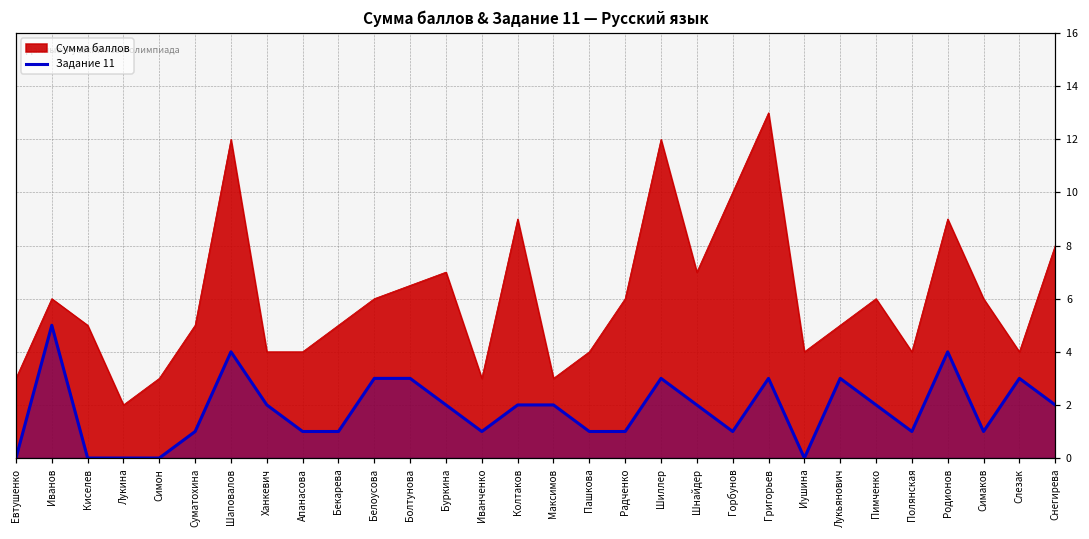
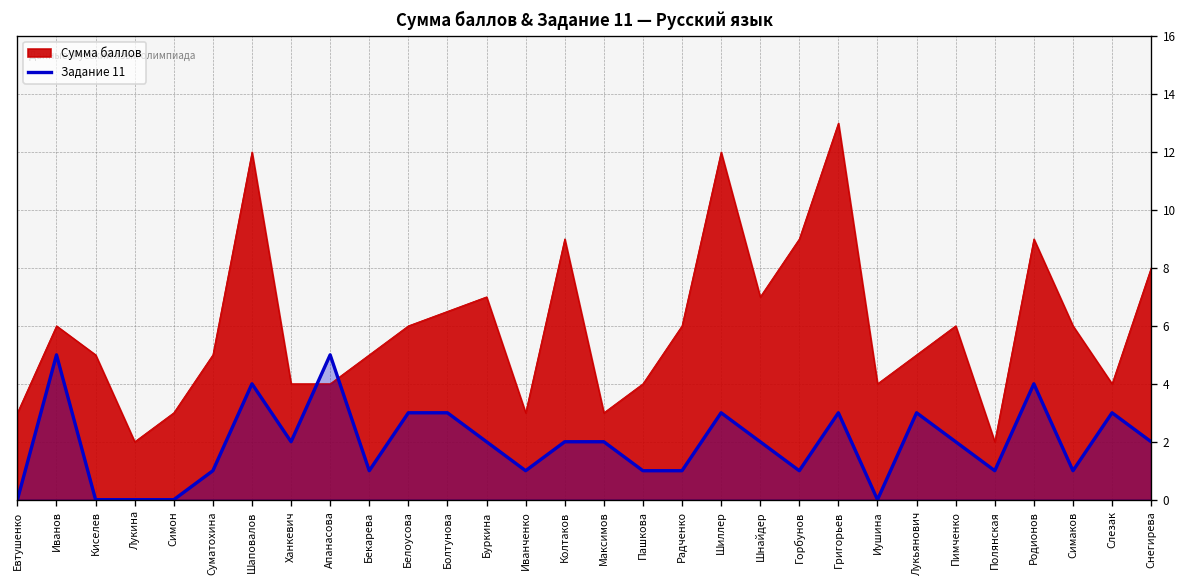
Задание 11, Апанасова: 1 -> 5
Сумма баллов, Горбунов: 10 -> 9
Сумма баллов, Полянская: 4 -> 2
